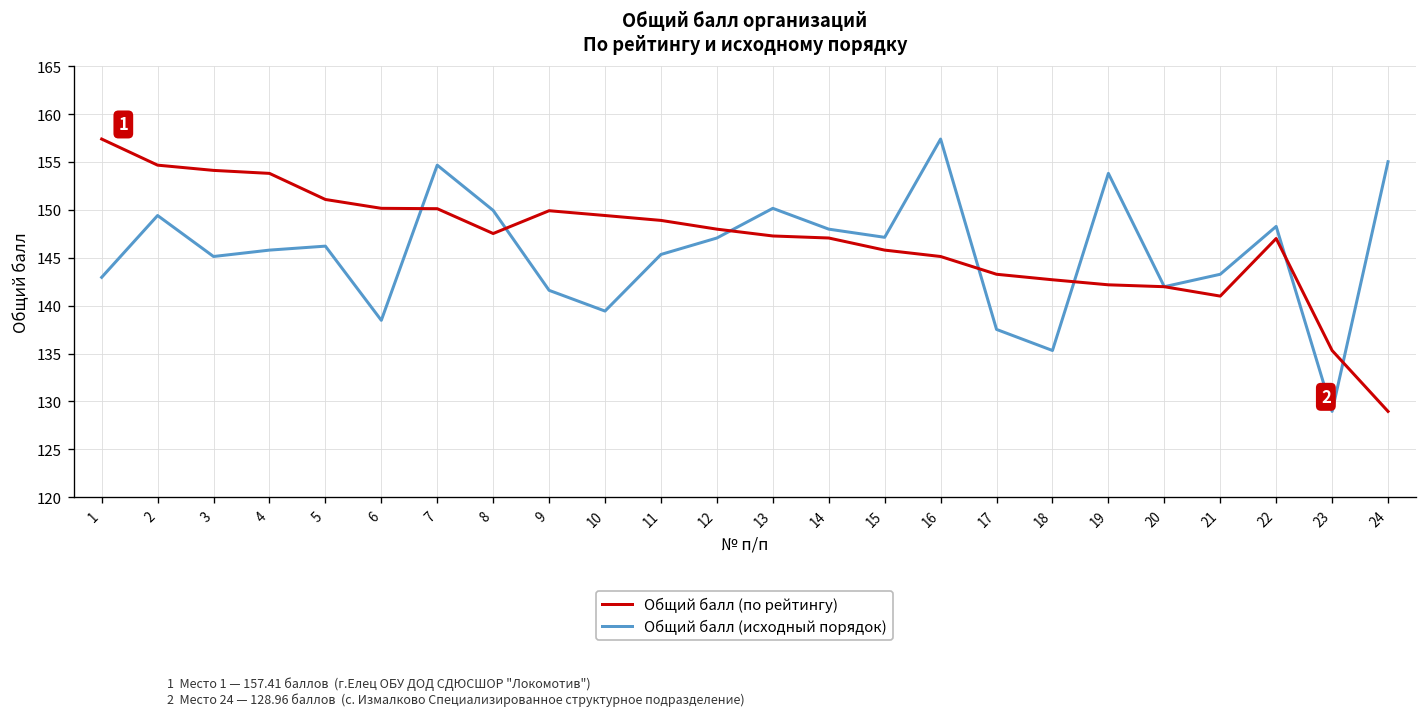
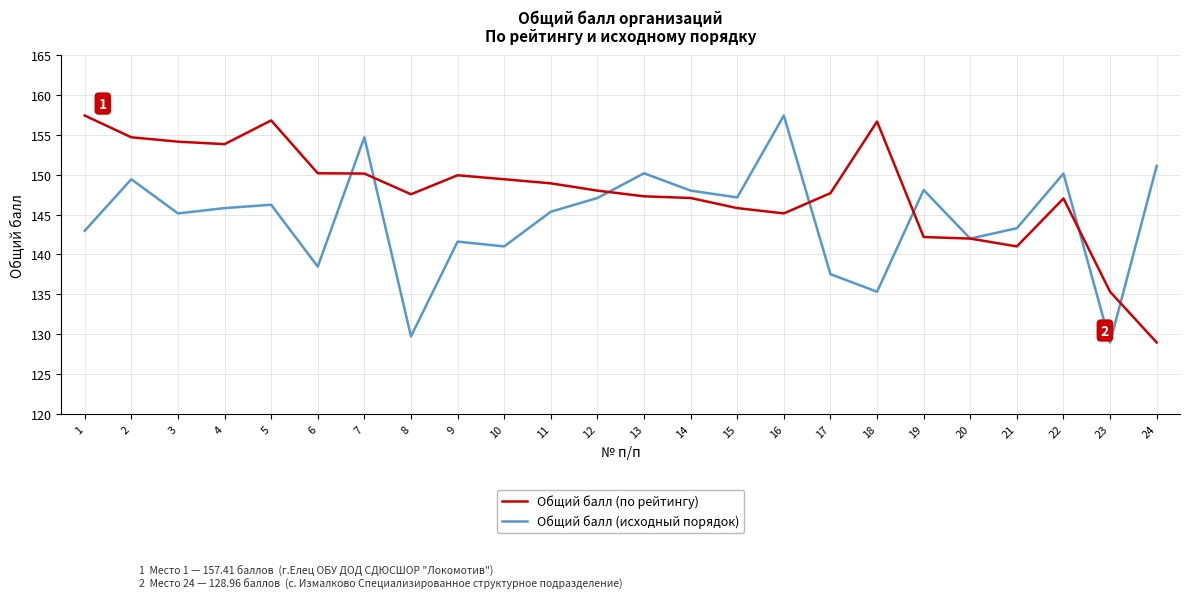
Общий балл (по рейтингу), 5: 151 -> 157
Общий балл (исходный порядок), 8: 150 -> 130
Общий балл (исходный порядок), 10: 139 -> 141
Общий балл (по рейтингу), 17: 143 -> 148
Общий балл (по рейтингу), 18: 143 -> 157
Общий балл (исходный порядок), 19: 154 -> 148
Общий балл (исходный порядок), 22: 148 -> 150
Общий балл (исходный порядок), 24: 155 -> 151
